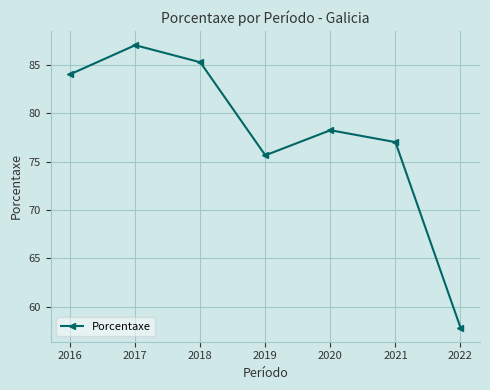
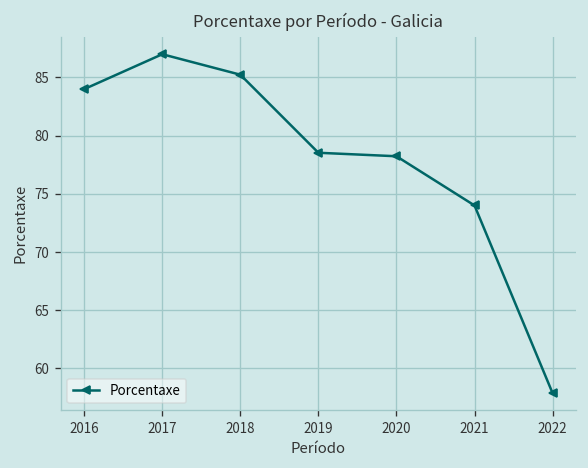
2019: 76 -> 79
2021: 77 -> 74
